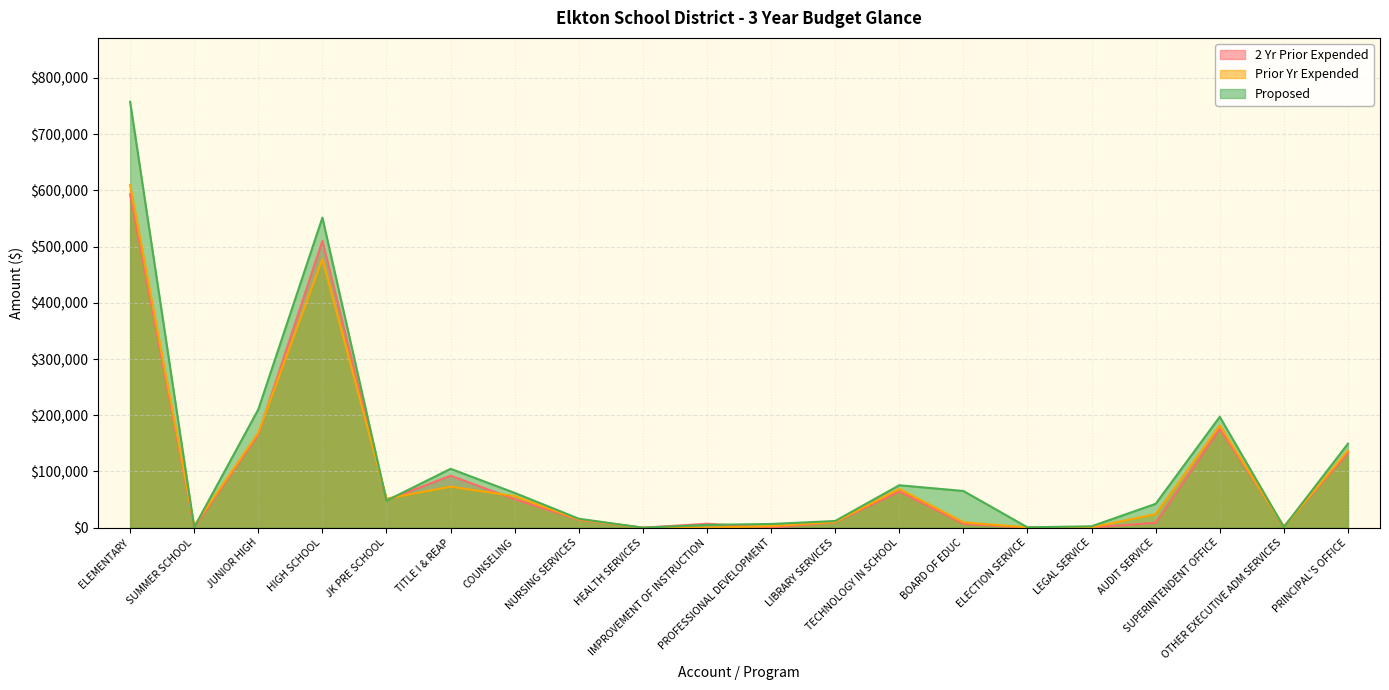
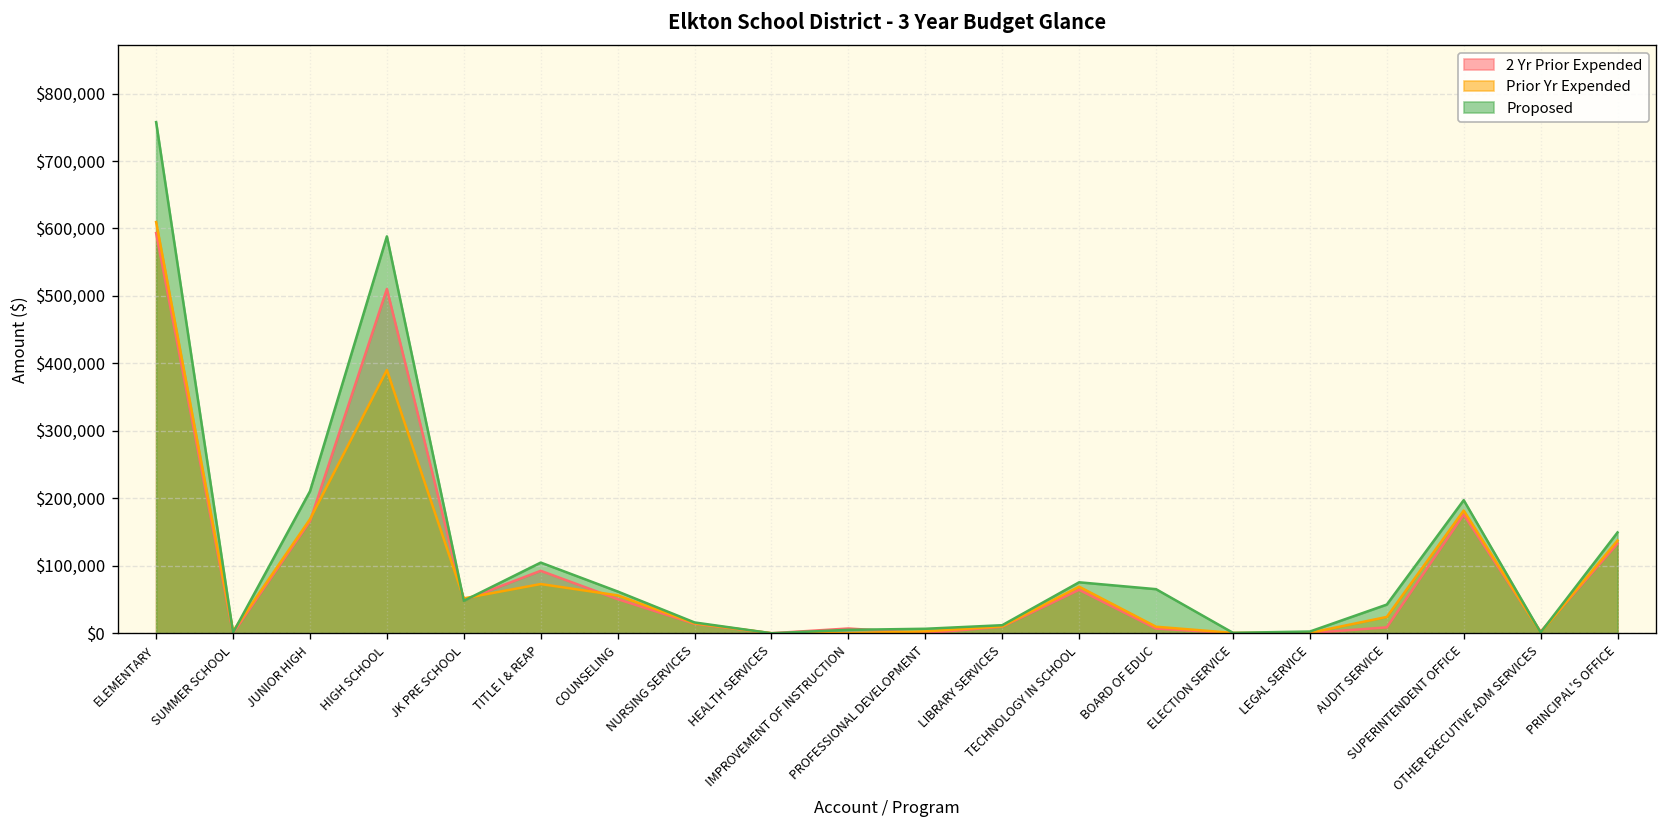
Prior Yr Expended, HIGH SCHOOL: $480,000 -> $390,000
Proposed, HIGH SCHOOL: $550,000 -> $590,000
